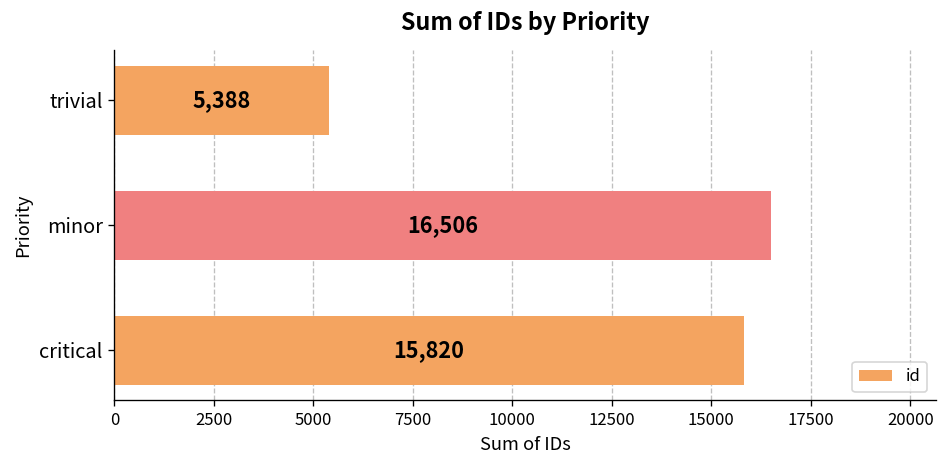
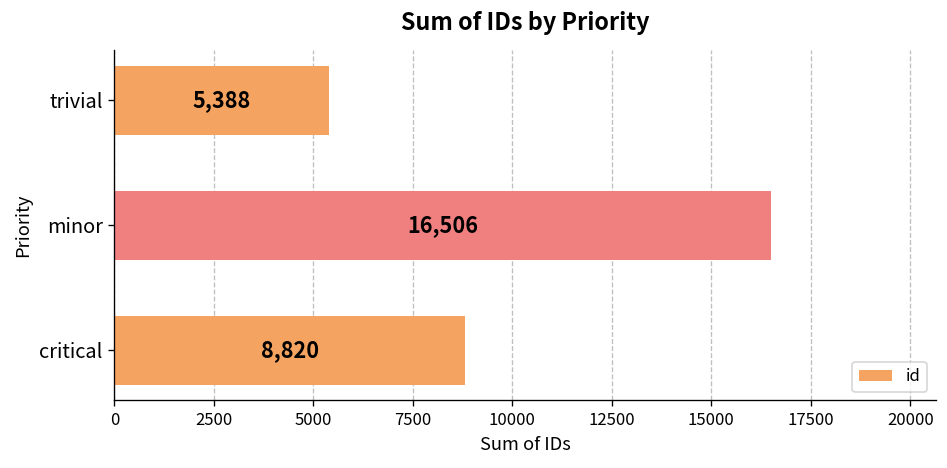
critical: 15,820 -> 8,820
